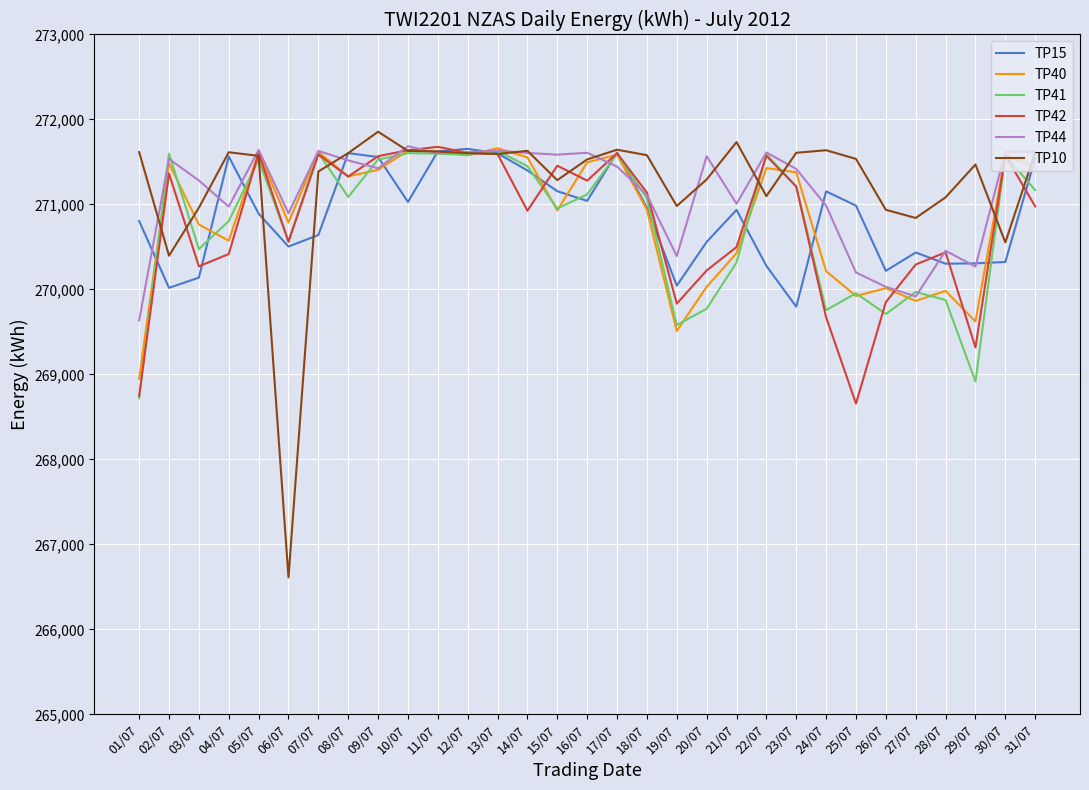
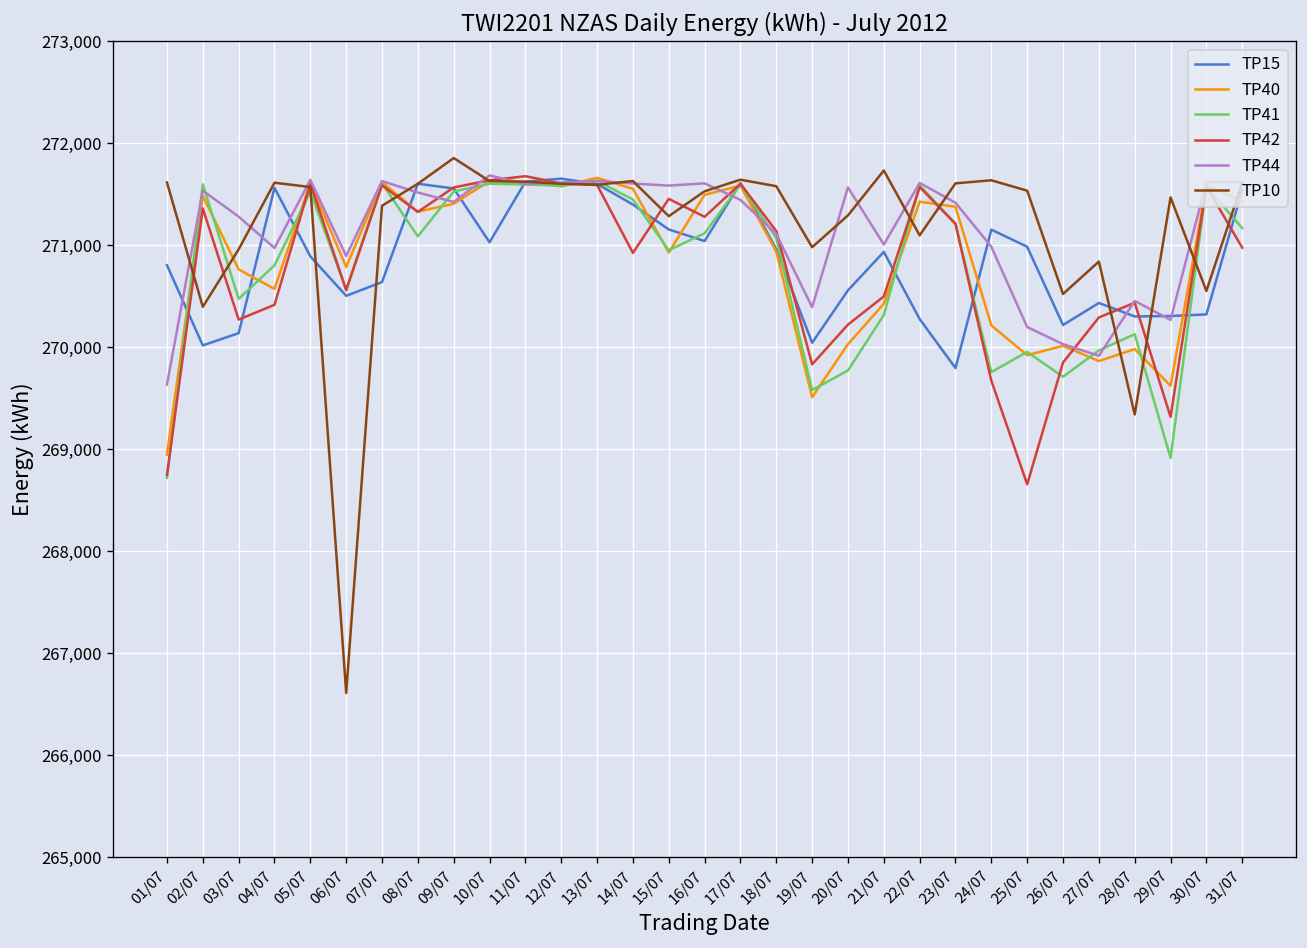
TP10, 26/07: 270,900 -> 270,500
TP41, 28/07: 269,900 -> 270,100
TP10, 28/07: 271,100 -> 269,300
